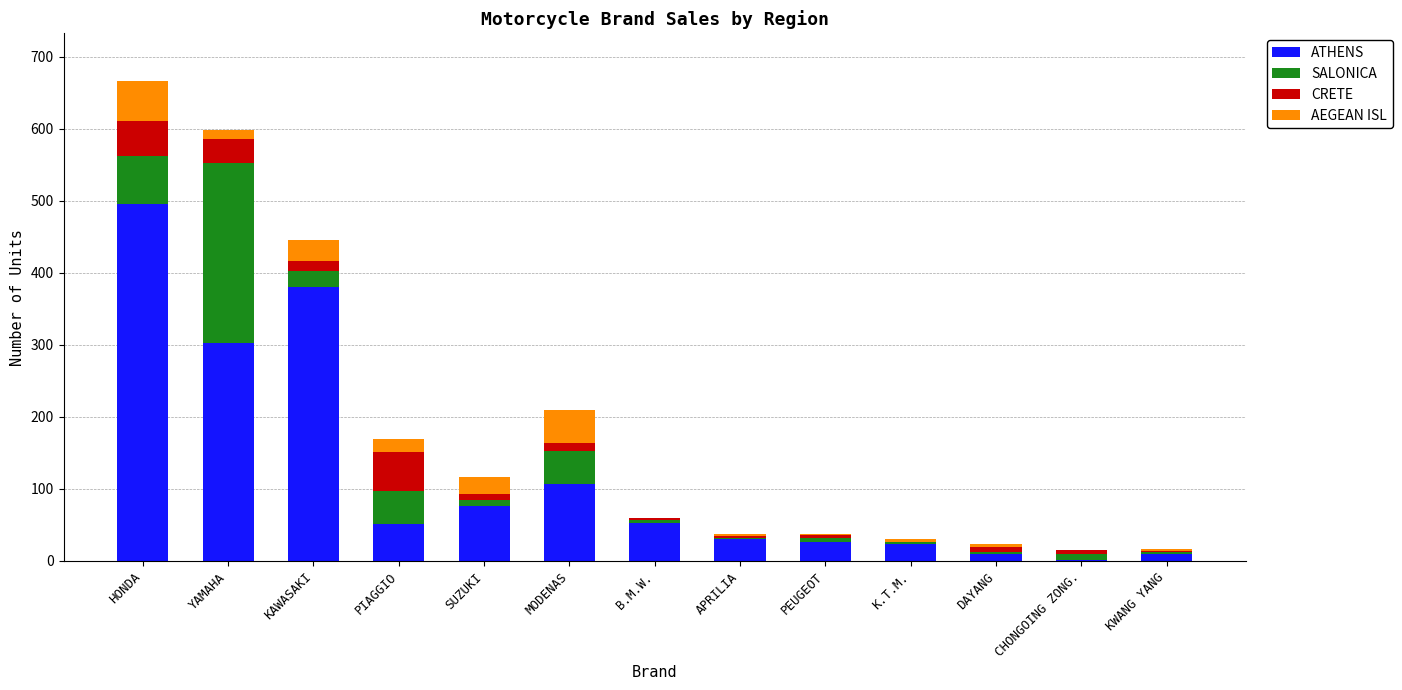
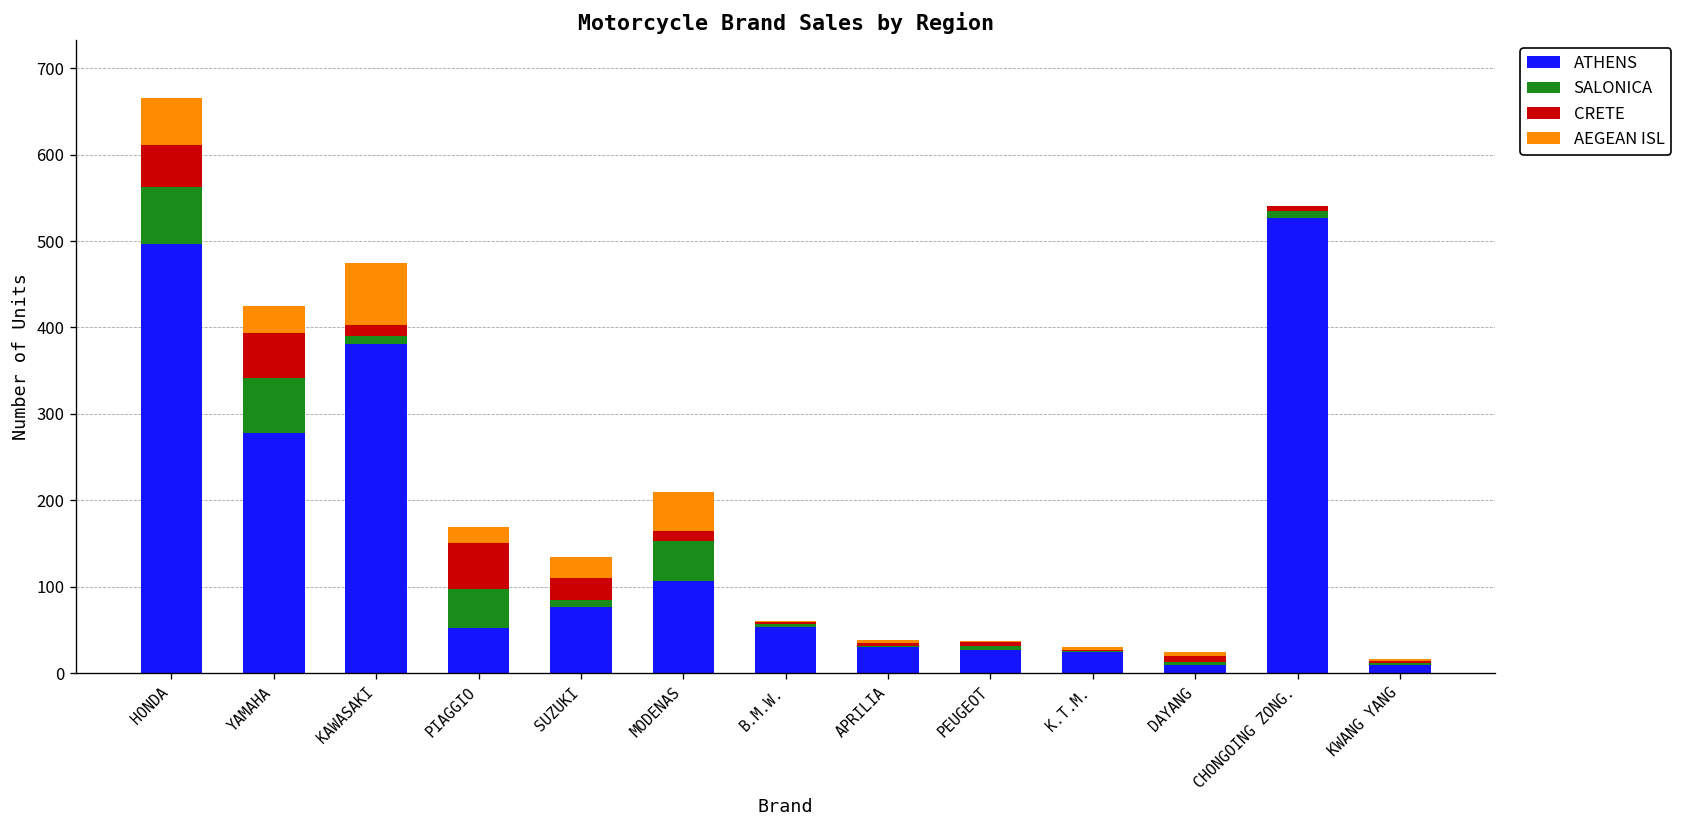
ATHENS, YAMAHA: 300 -> 280
SALONICA, YAMAHA: 250 -> 60
CRETE, YAMAHA: 30 -> 50
AEGEAN ISL, YAMAHA: 10 -> 30
SALONICA, KAWASAKI: 20 -> 10
AEGEAN ISL, KAWASAKI: 30 -> 70
CRETE, SUZUKI: 10 -> 30
ATHENS, CHONGOING ZONG.: 0 -> 530
